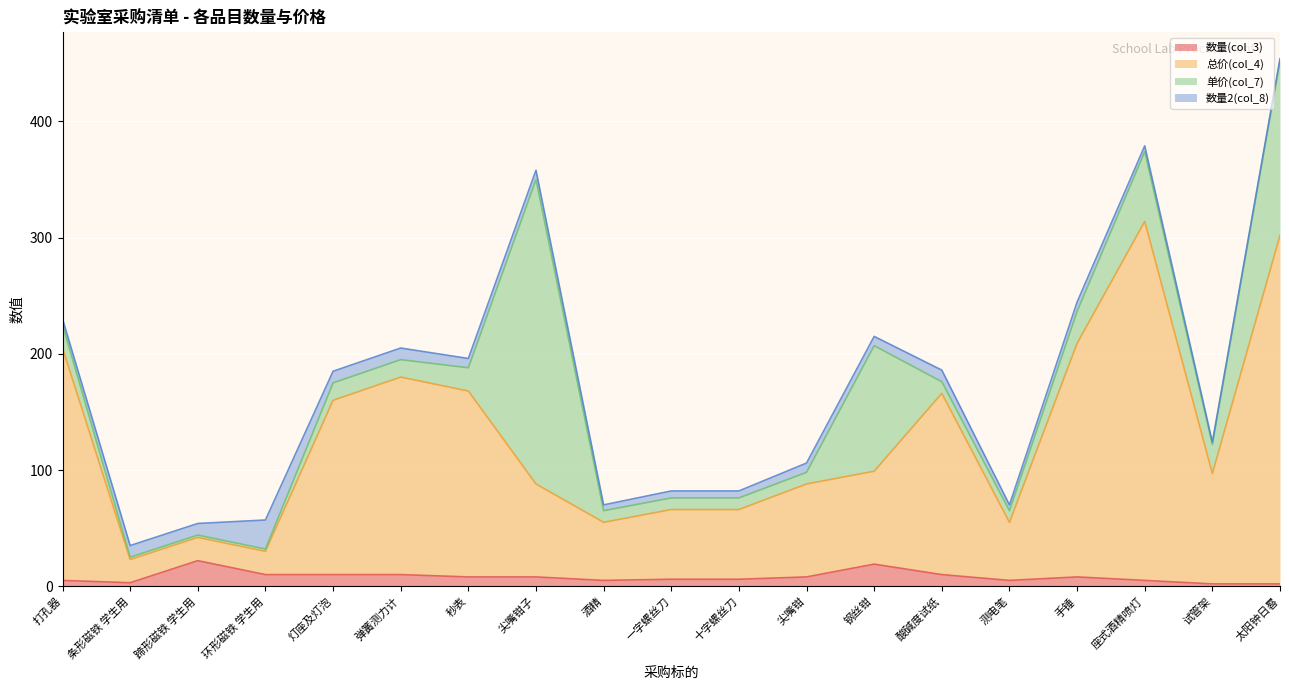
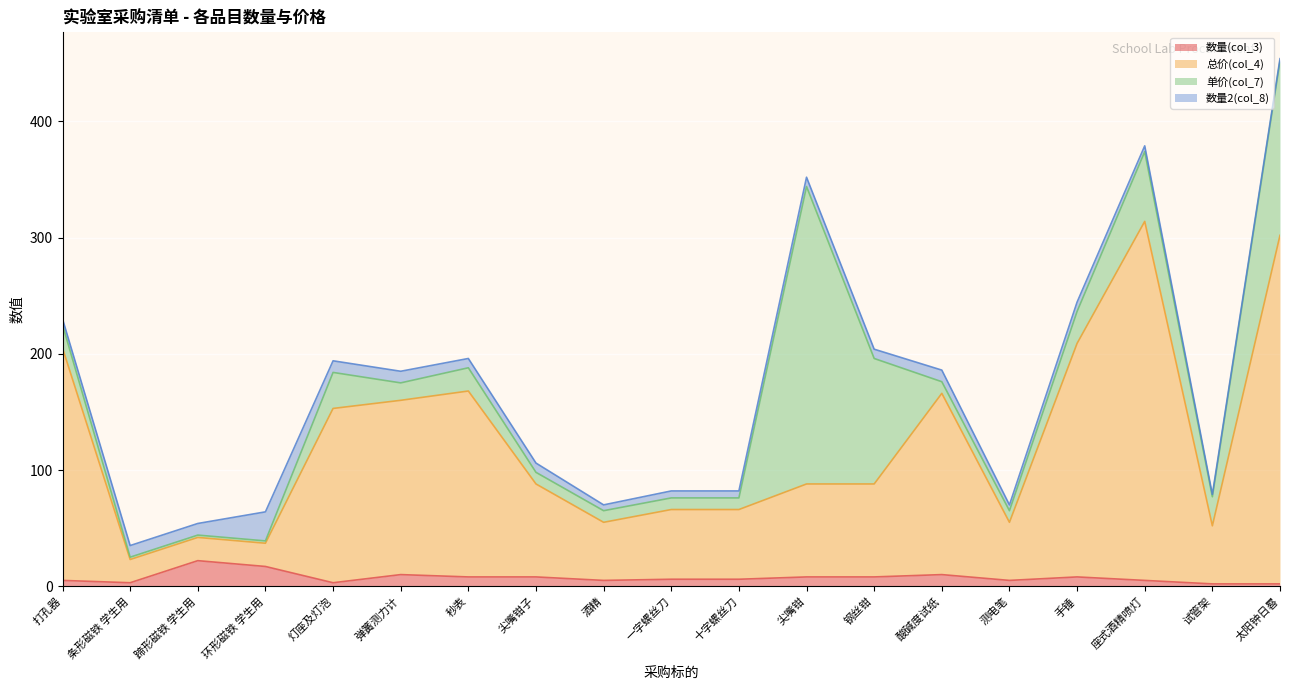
数量(col_3), 环形磁铁 学生用: 10 -> 17
数量(col_3), 灯座及灯泡: 10 -> 3
单价(col_7), 灯座及灯泡: 15 -> 31
总价(col_4), 弹簧测力计: 170 -> 150
单价(col_7), 尖嘴钳子: 262 -> 10
单价(col_7), 尖嘴钳: 10 -> 256
数量(col_3), 钢丝钳: 19 -> 8
总价(col_4), 试管架: 95 -> 50
